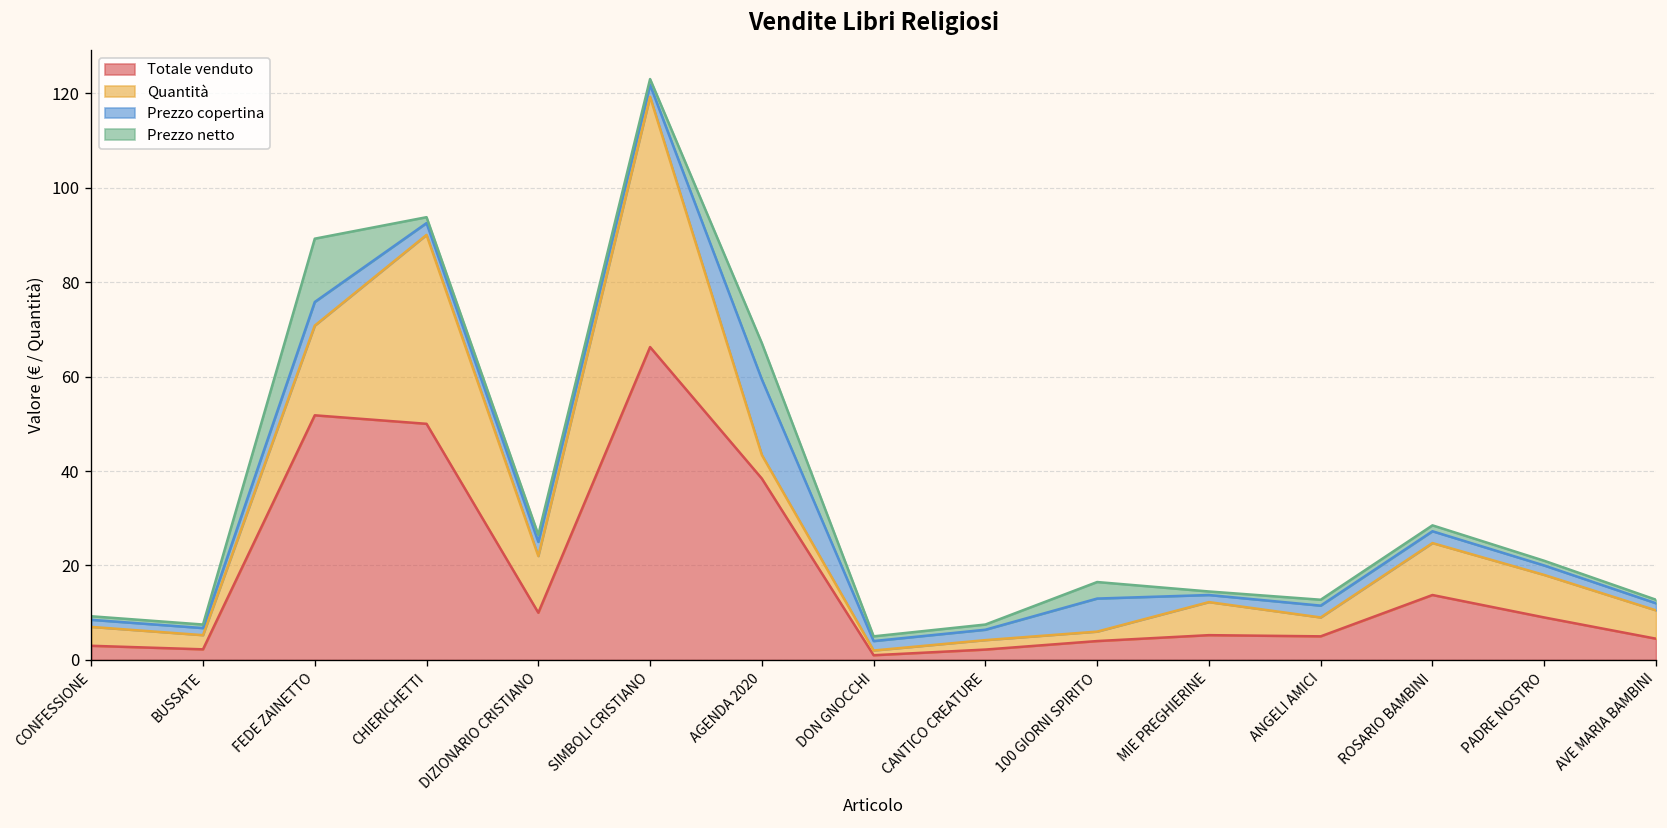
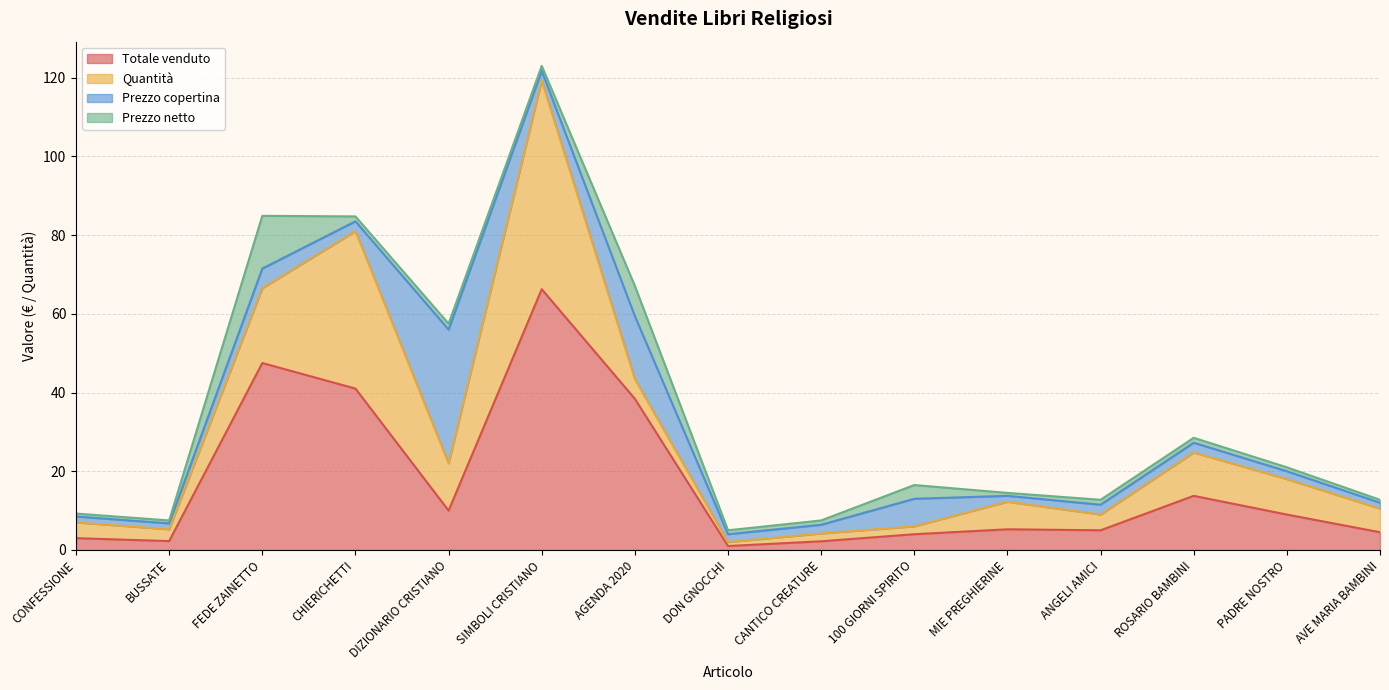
Totale venduto, FEDE ZAINETTO: 52 -> 48
Totale venduto, CHIERICHETTI: 50 -> 41
Prezzo copertina, DIZIONARIO CRISTIANO: 3 -> 34
